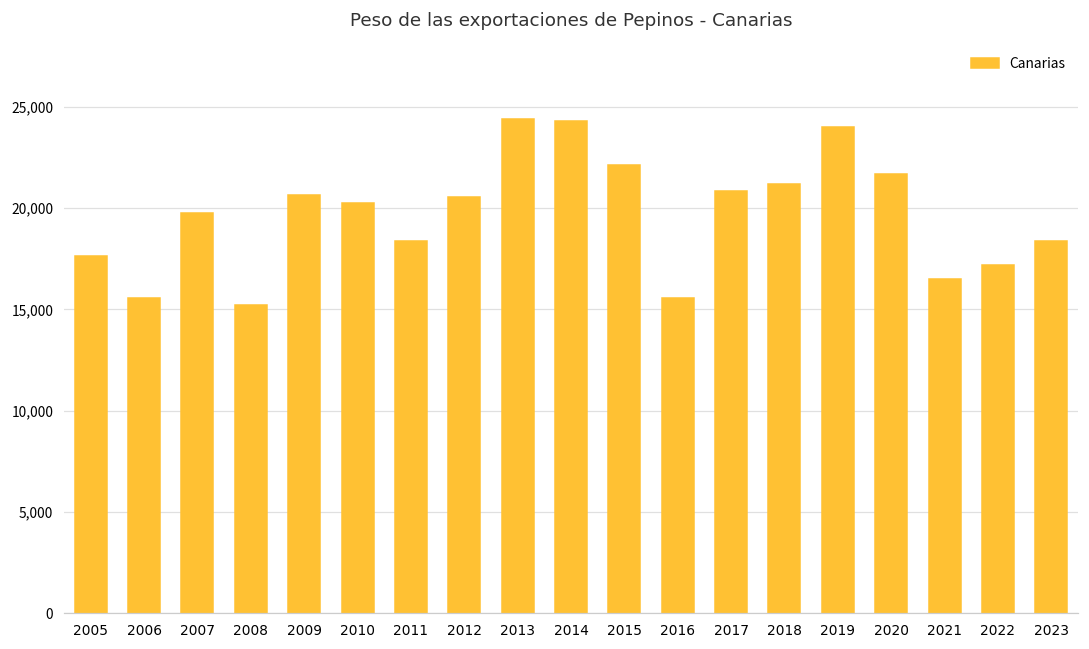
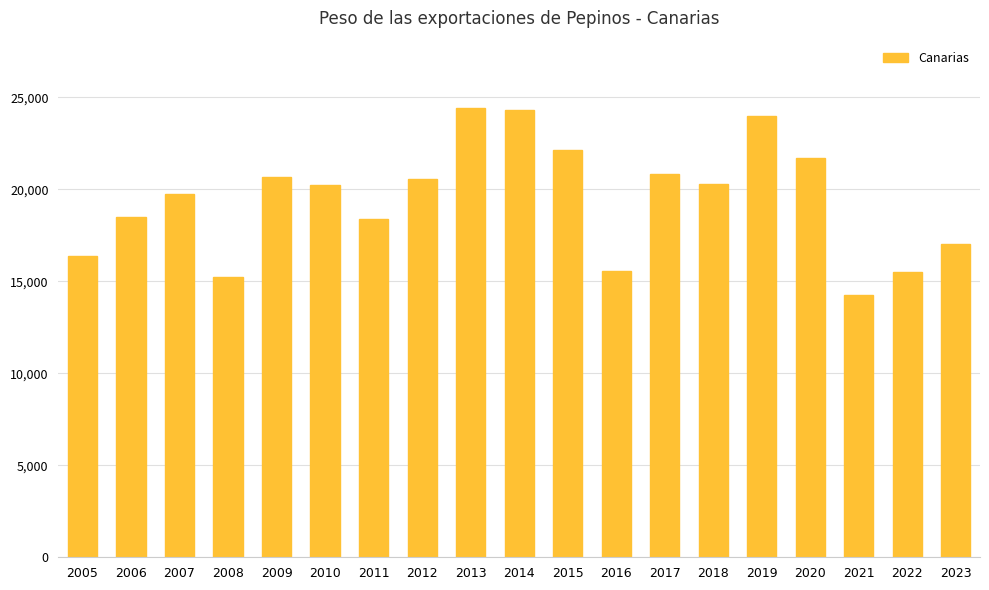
2005: 17,600 -> 16,400
2006: 15,600 -> 18,500
2018: 21,200 -> 20,300
2021: 16,500 -> 14,200
2022: 17,200 -> 15,500
2023: 18,400 -> 17,000
